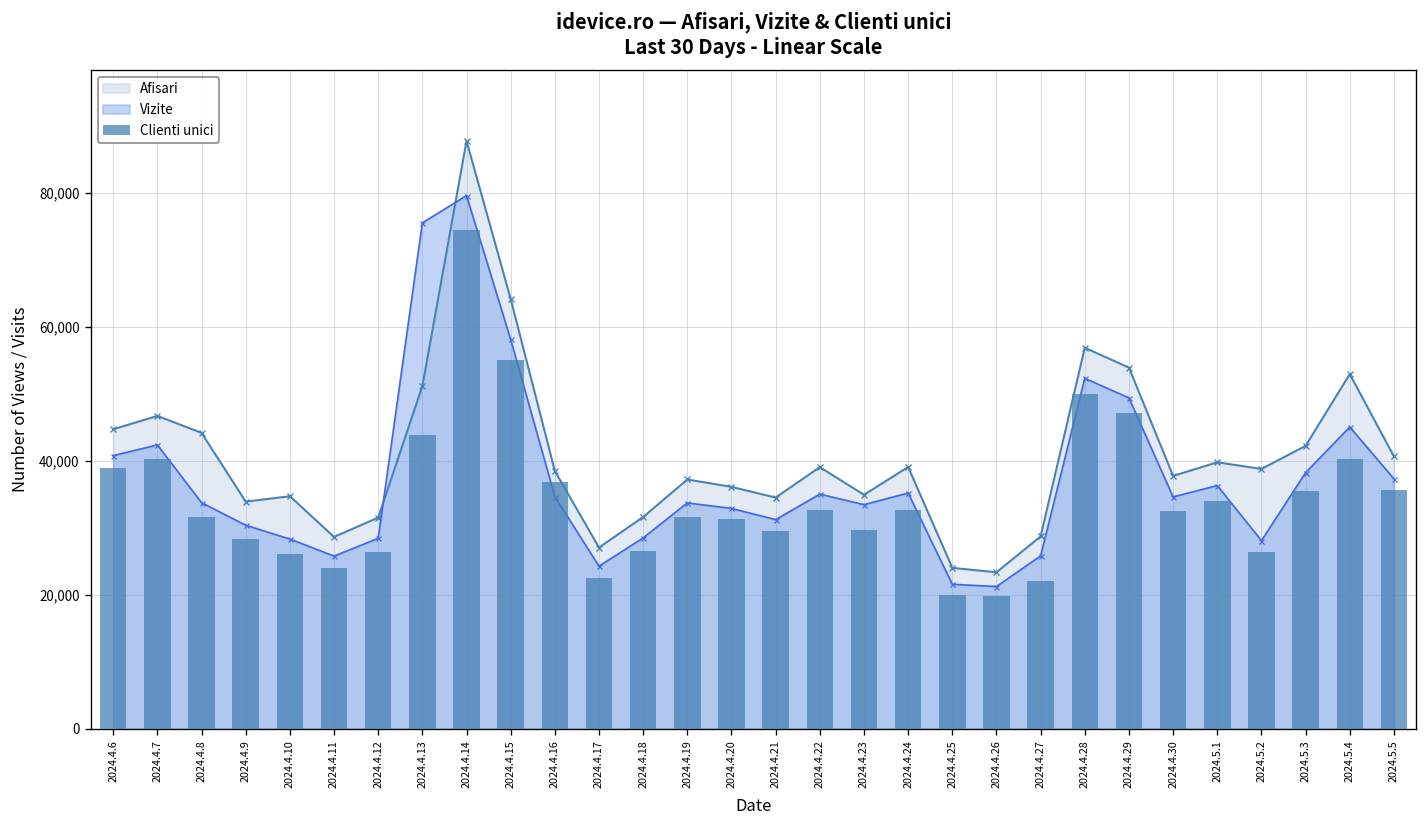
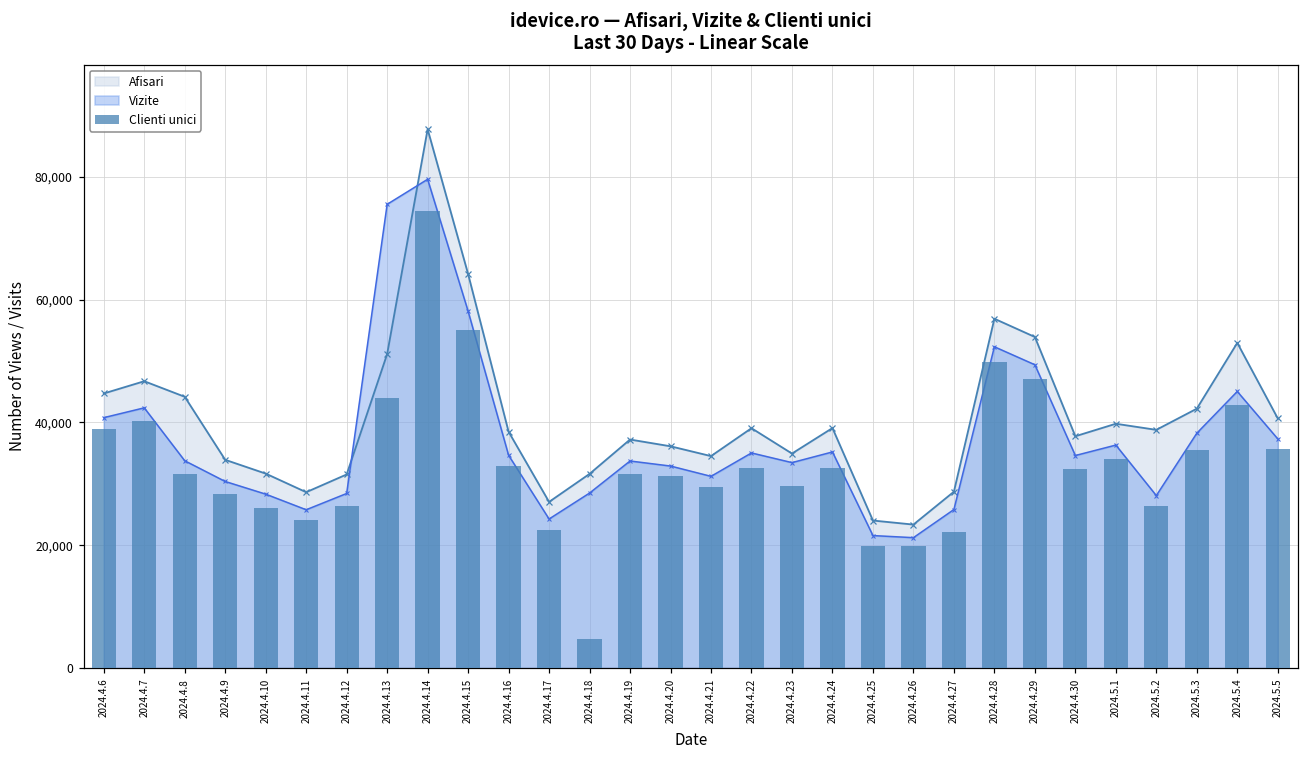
Afisari, 2024.4.10: 35,000 -> 32,000
Clienti unici, 2024.4.16: 37,000 -> 33,000
Clienti unici, 2024.4.18: 27,000 -> 5,000
Clienti unici, 2024.5.4: 40,000 -> 43,000
